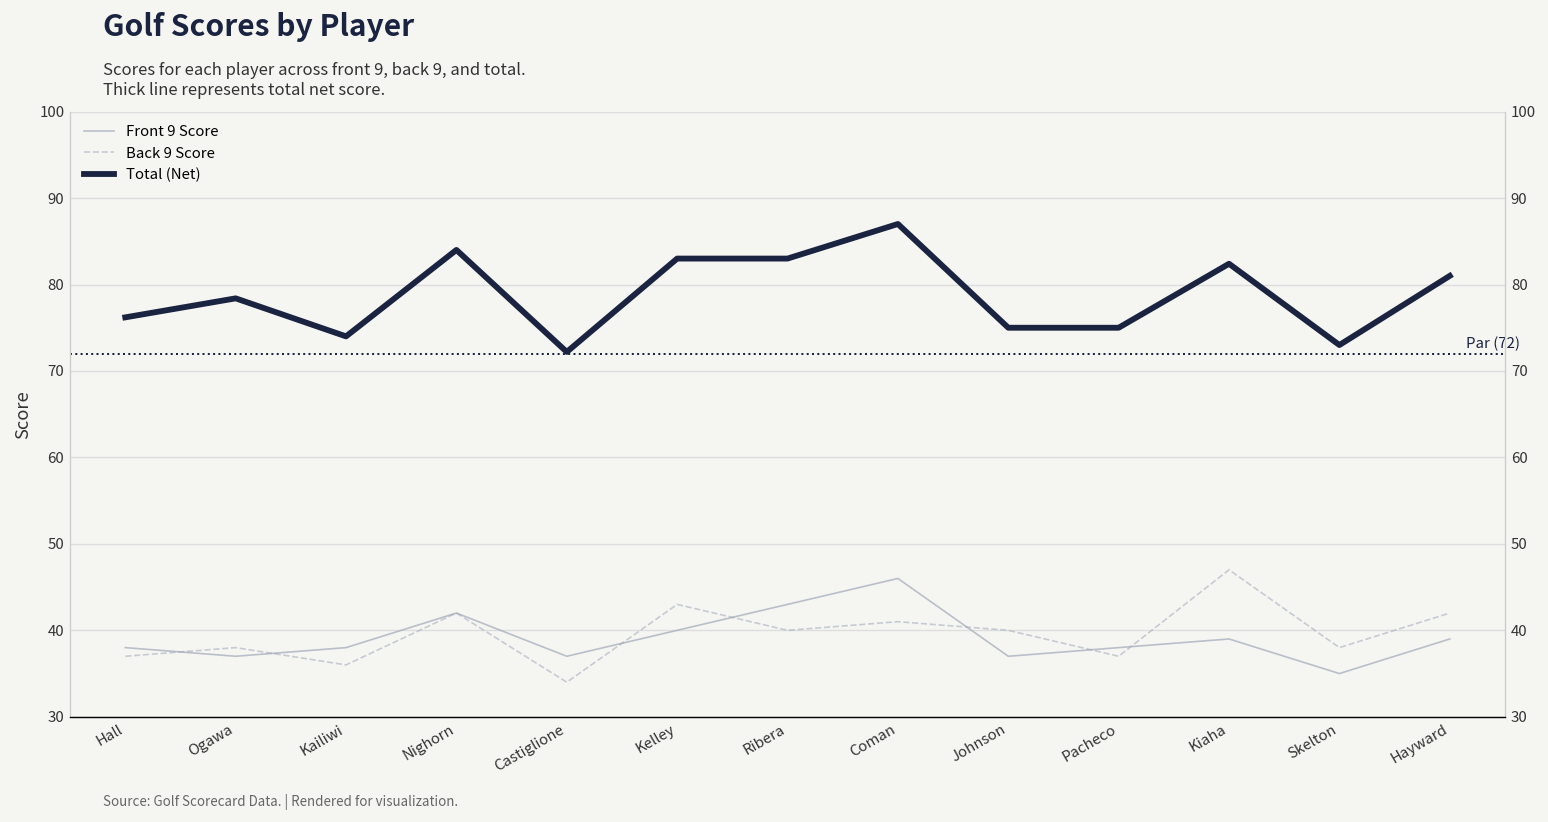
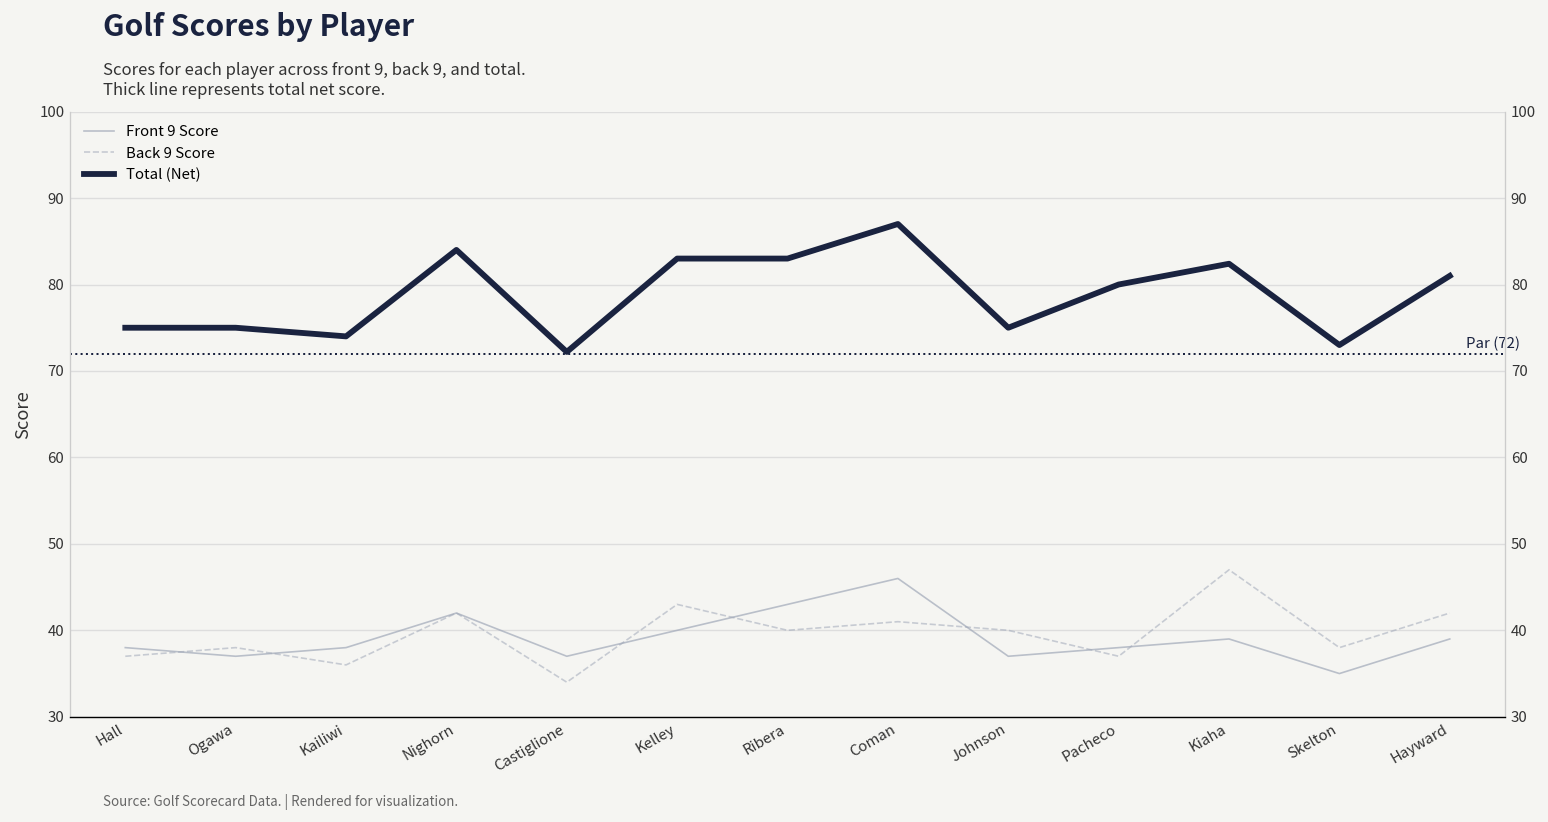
Total (Net), Hall: 76 -> 75
Total (Net), Ogawa: 78 -> 75
Total (Net), Pacheco: 75 -> 80
